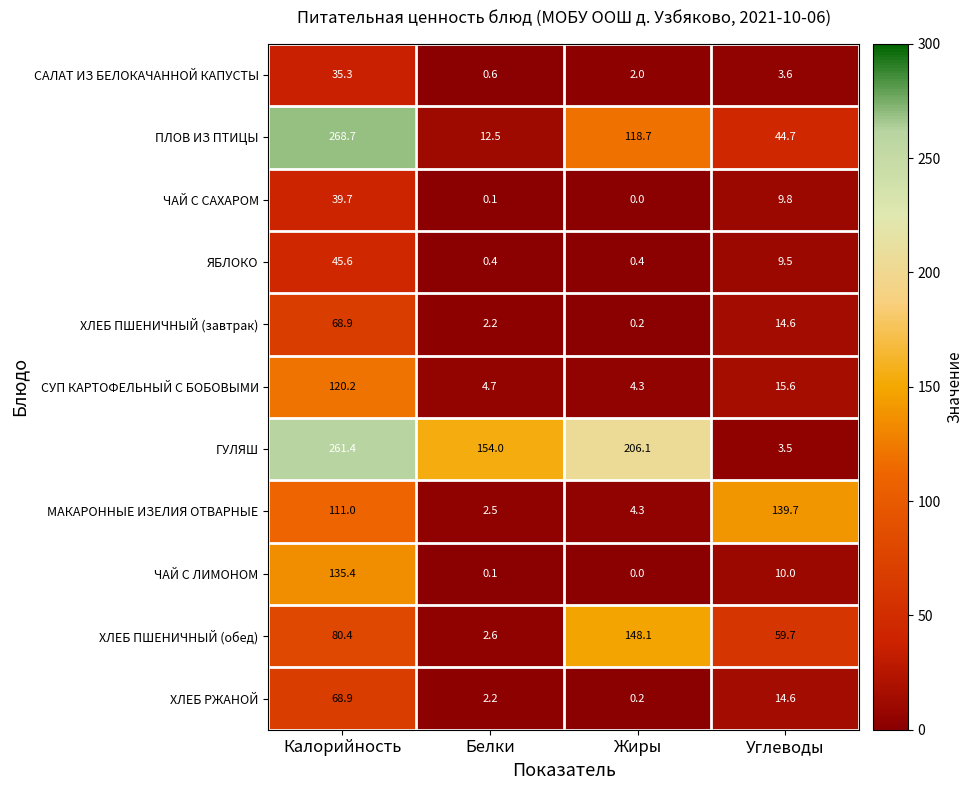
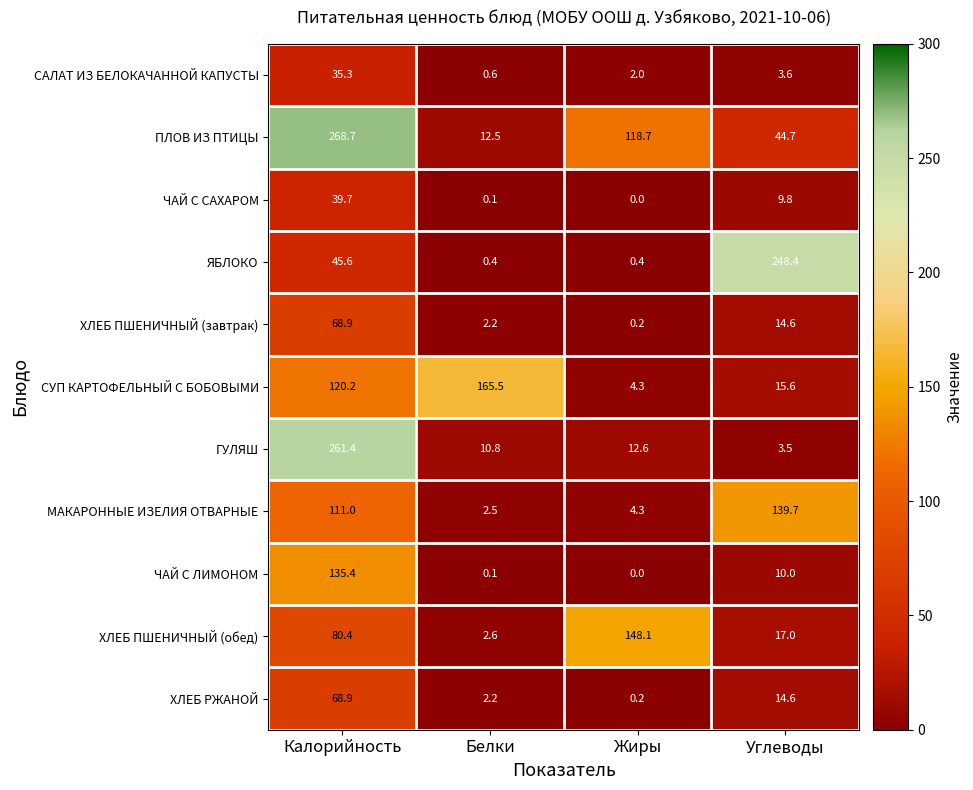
ЯБЛОКО, Углеводы: 9.5 -> 248.4
СУП КАРТОФЕЛЬНЫЙ С БОБОВЫМИ, Белки: 4.7 -> 165.5
ГУЛЯШ, Белки: 154.0 -> 10.8
ГУЛЯШ, Жиры: 206.1 -> 12.6
ХЛЕБ ПШЕНИЧНЫЙ (обед), Углеводы: 59.7 -> 17.0
